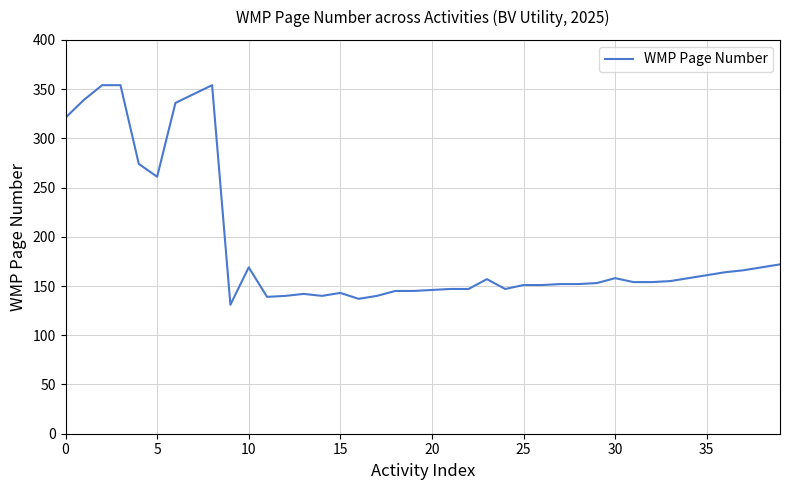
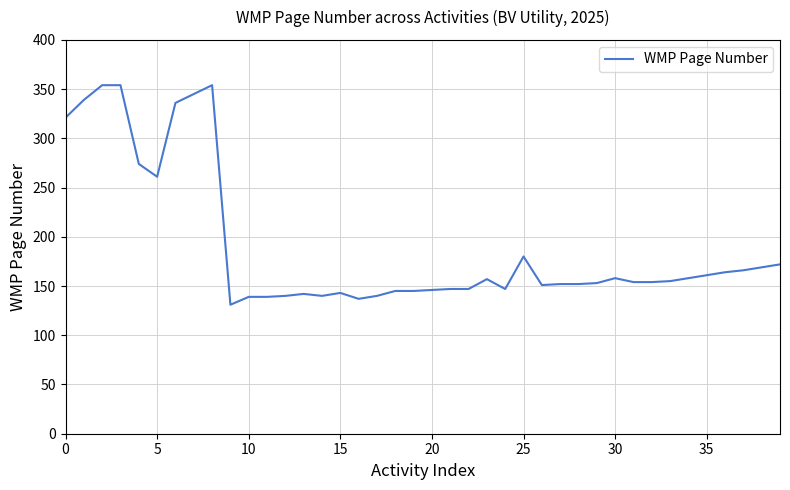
10: 170 -> 140
25: 150 -> 180
